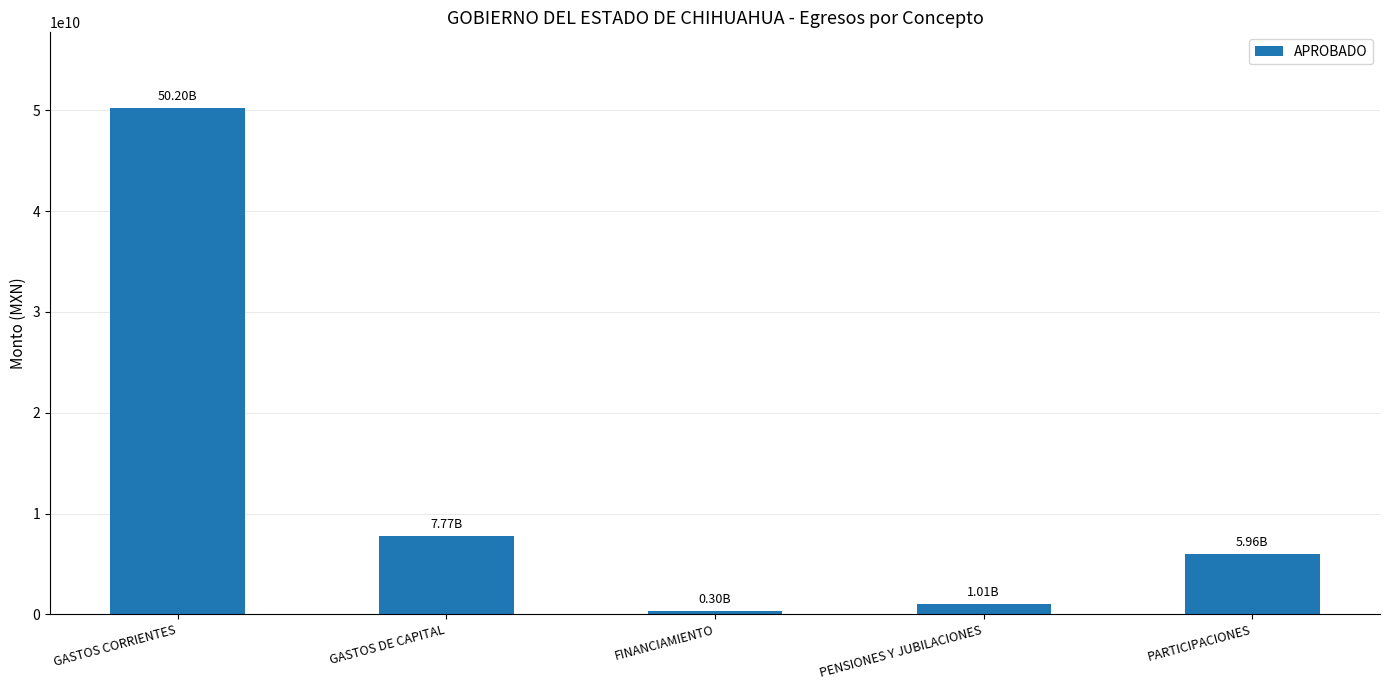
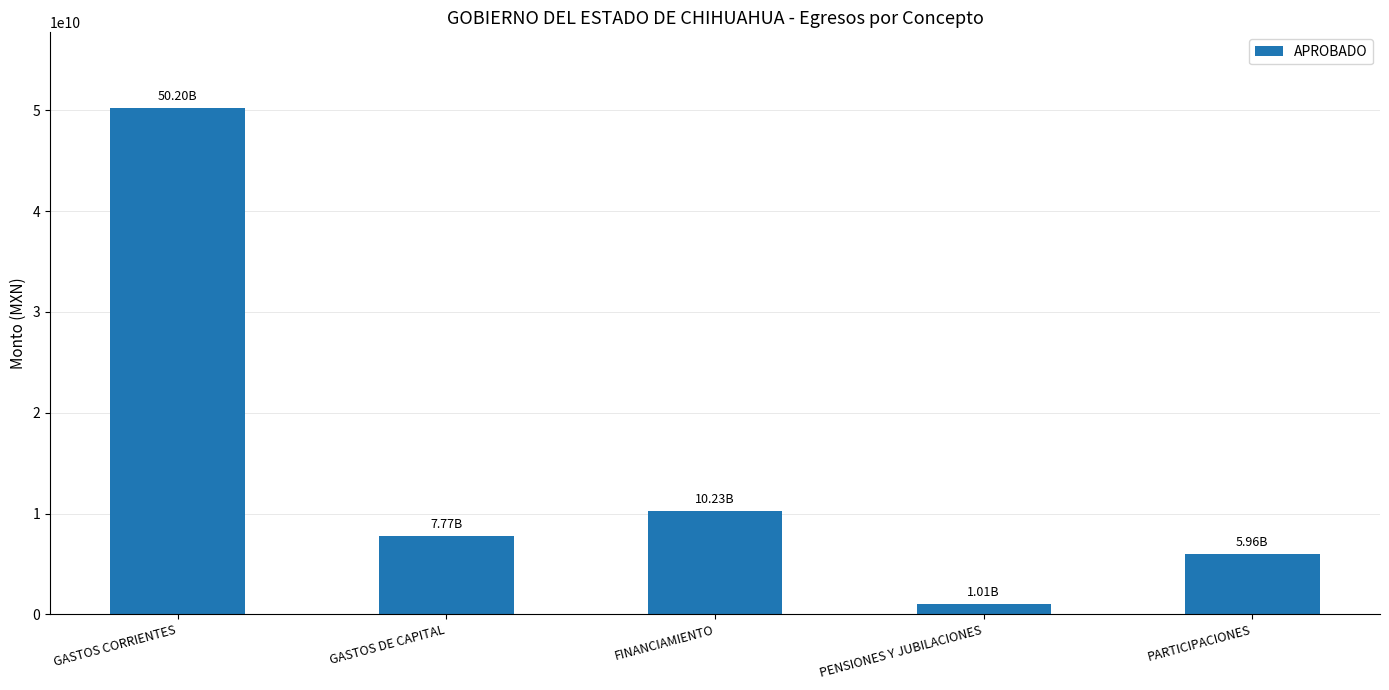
FINANCIAMIENTO: 0.30B -> 10.23B
